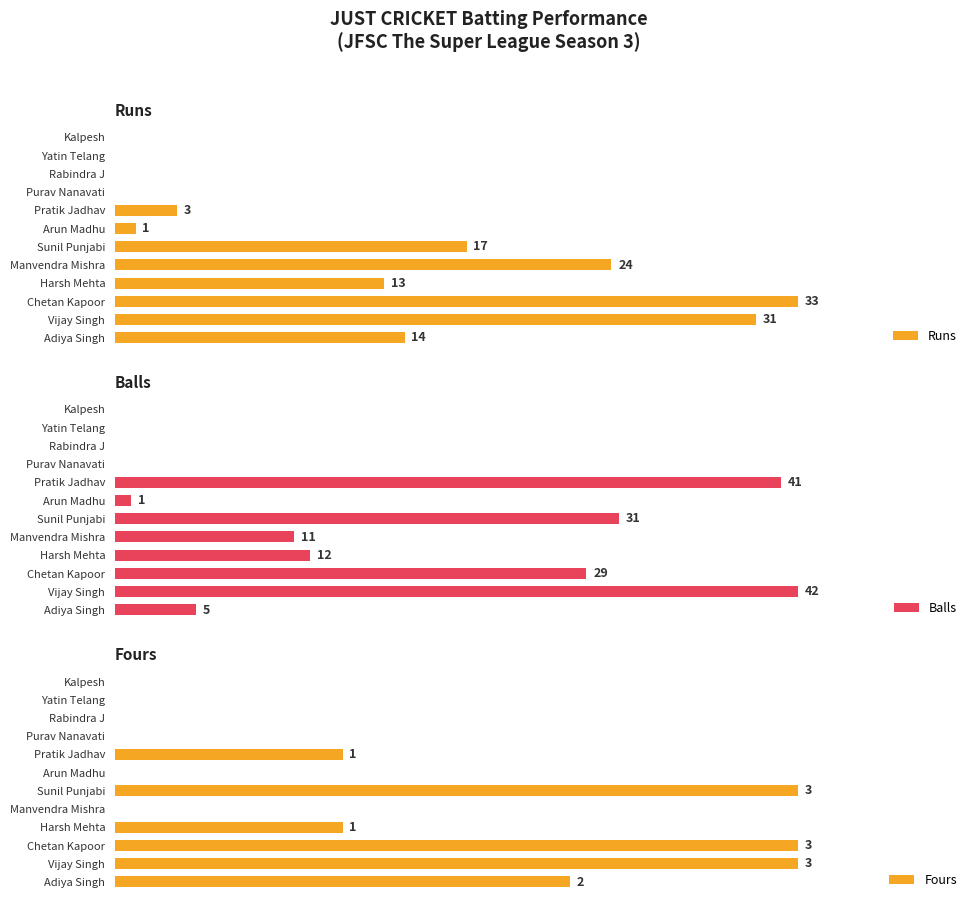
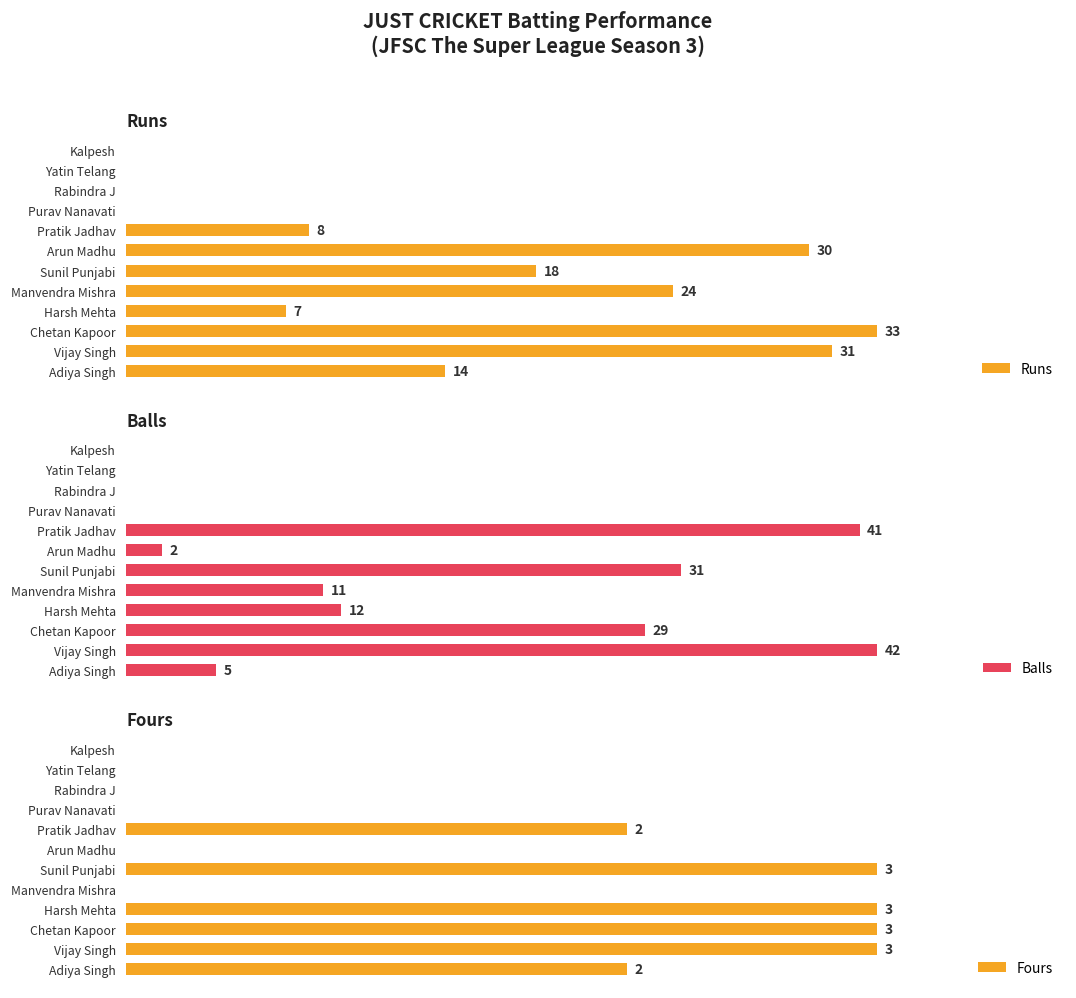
Runs, Pratik Jadhav: 3 -> 8
Runs, Arun Madhu: 1 -> 30
Runs, Sunil Punjabi: 17 -> 18
Runs, Harsh Mehta: 13 -> 7
Balls, Arun Madhu: 1 -> 2
Fours, Pratik Jadhav: 1 -> 2
Fours, Harsh Mehta: 1 -> 3
